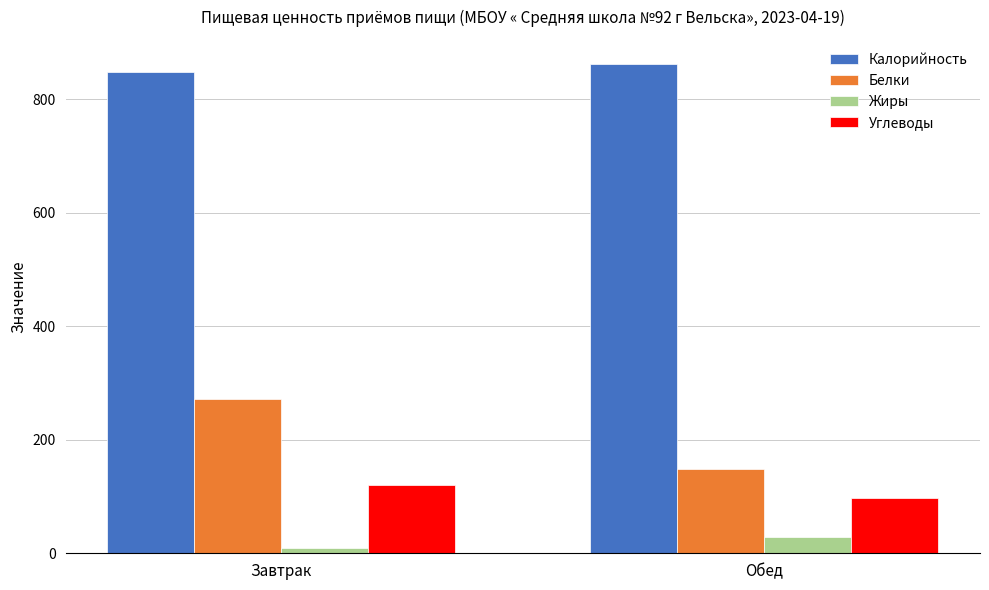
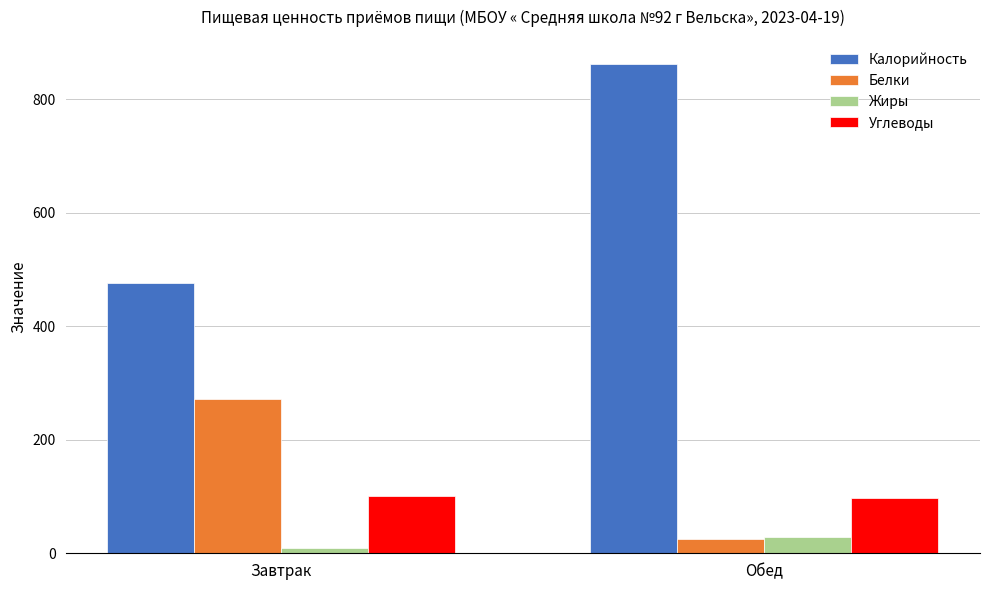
Калорийность, Завтрак: 850 -> 480
Углеводы, Завтрак: 120 -> 100
Белки, Обед: 150 -> 20
